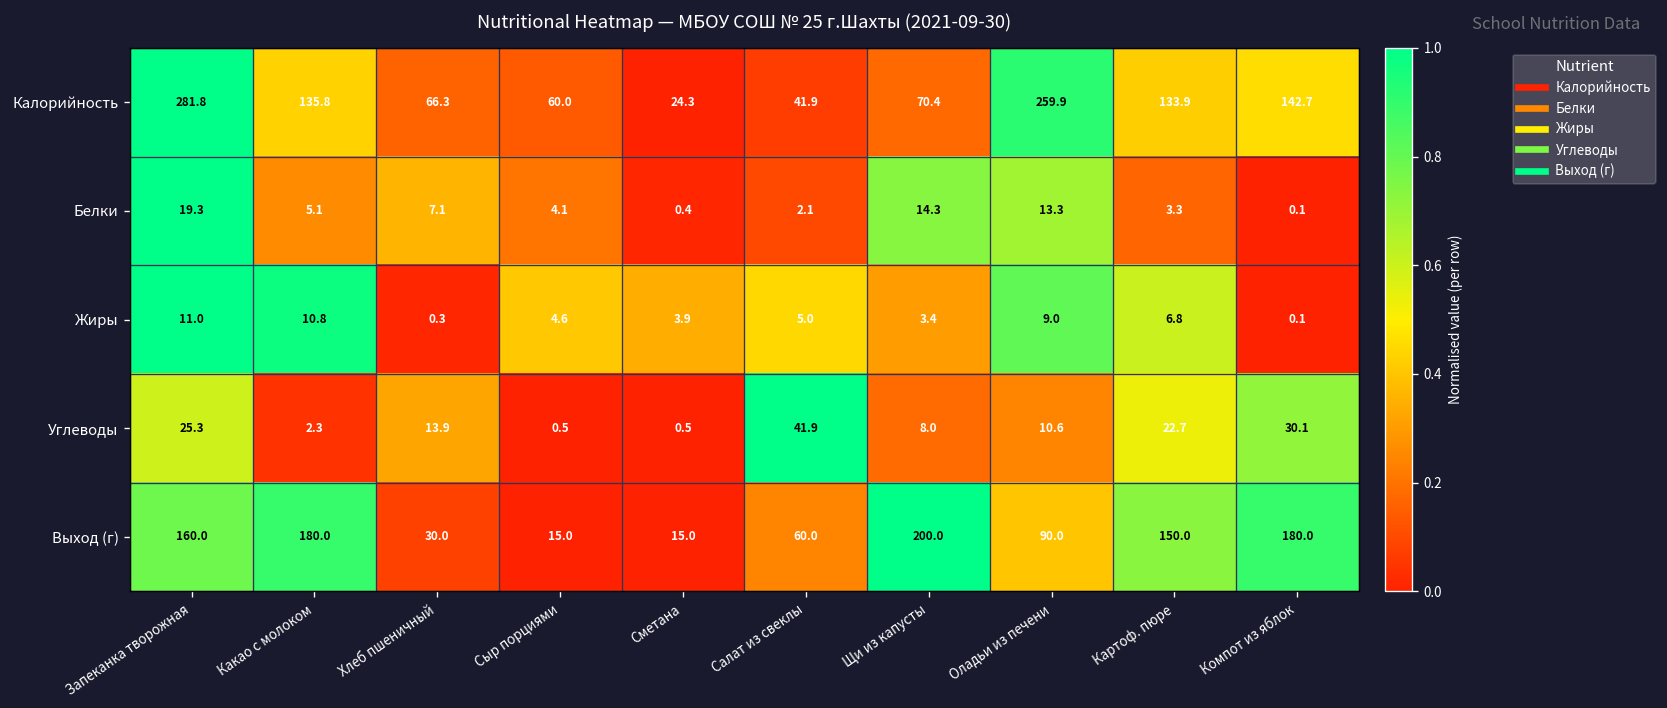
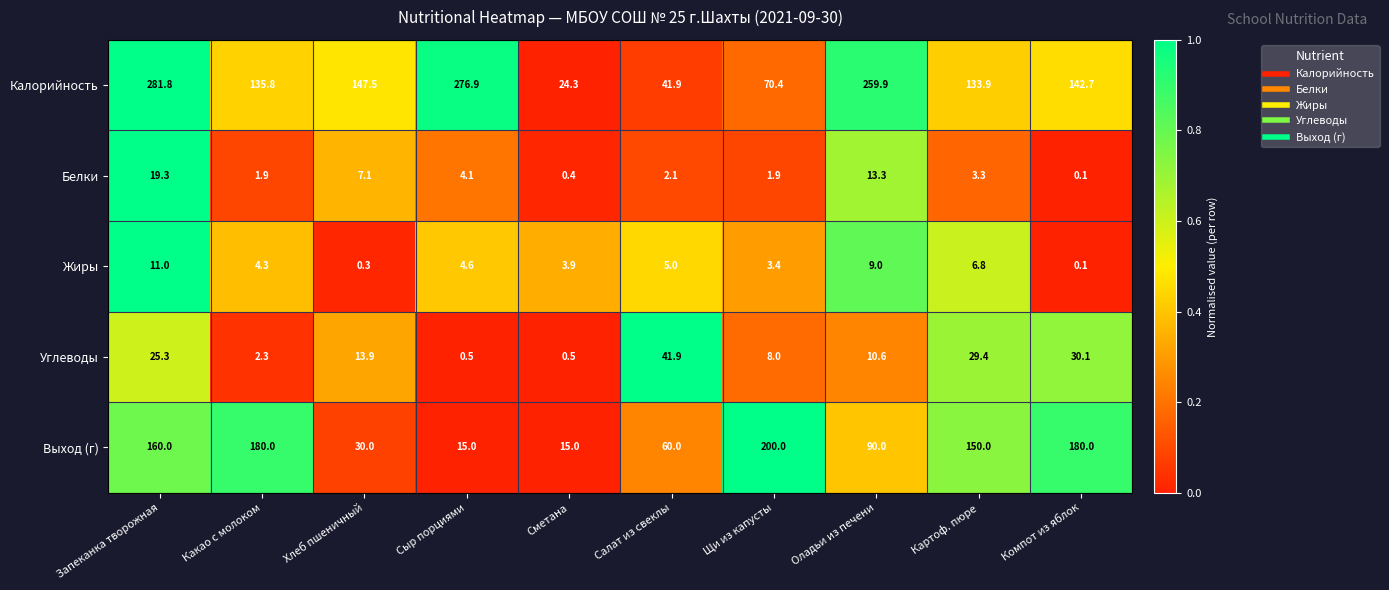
Калорийность, Хлеб пшеничный: 66.3 -> 147.5
Калорийность, Сыр порциями: 60.0 -> 276.9
Белки, Какао с молоком: 5.1 -> 1.9
Белки, Щи из капусты: 14.3 -> 1.9
Жиры, Какао с молоком: 10.8 -> 4.3
Углеводы, Картоф. пюре: 22.7 -> 29.4
